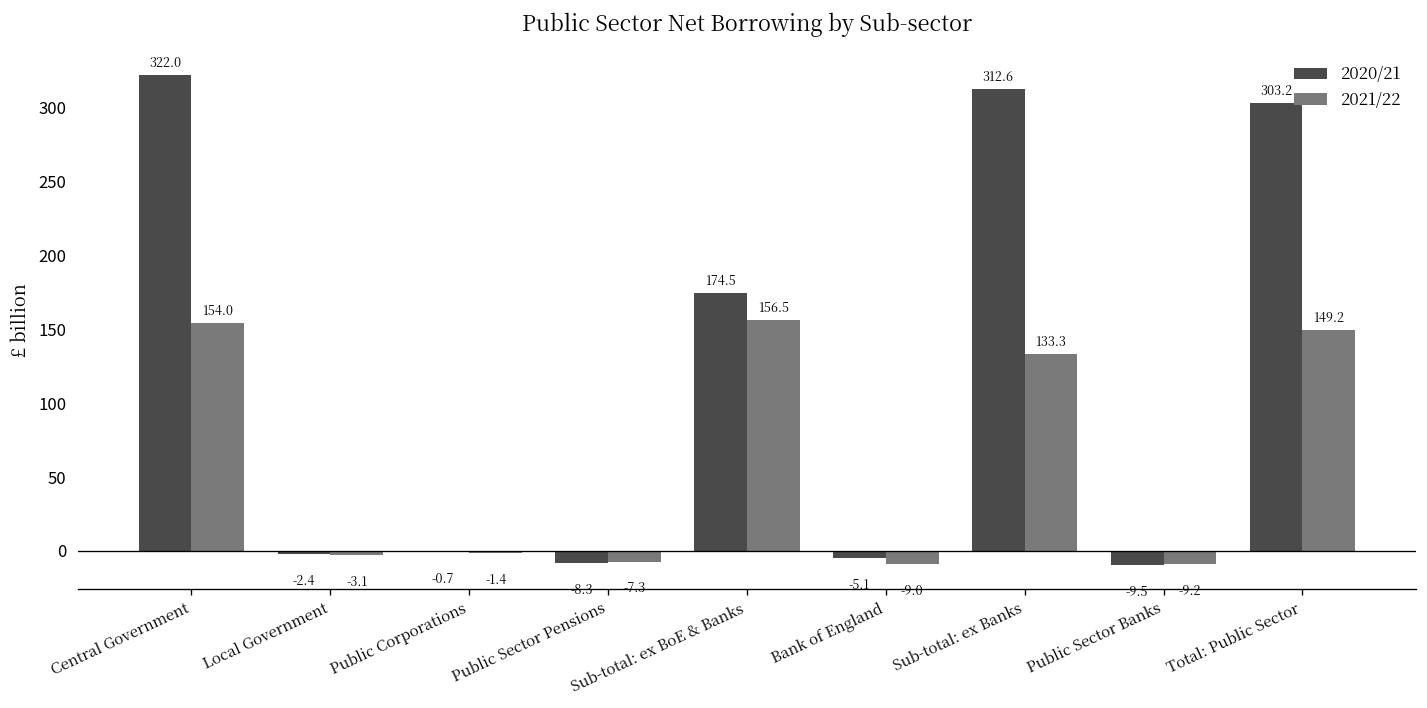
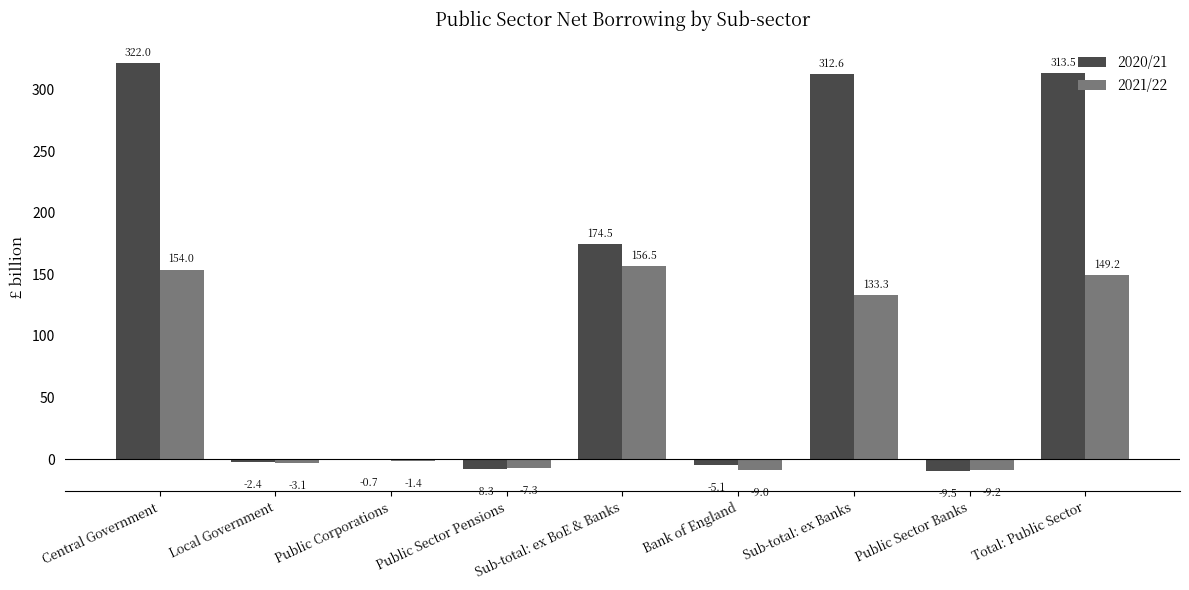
2020/21, Total: Public Sector: 303.2 -> 313.5
